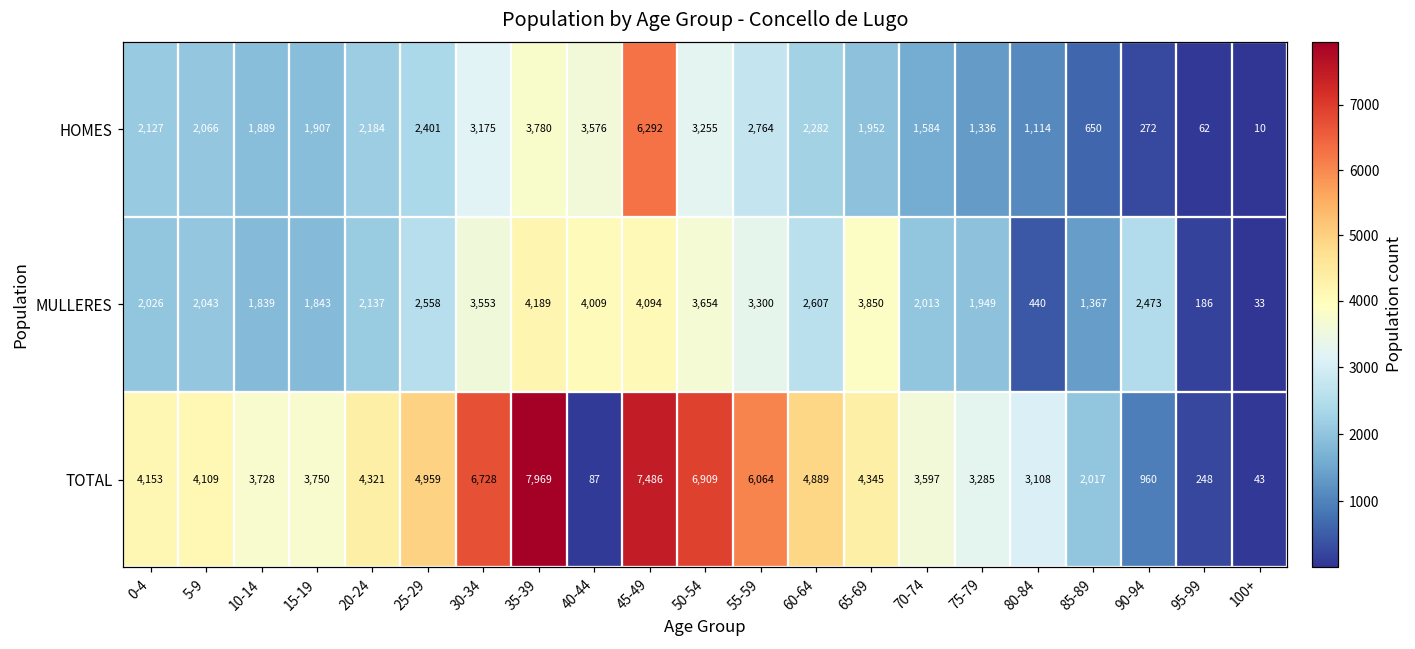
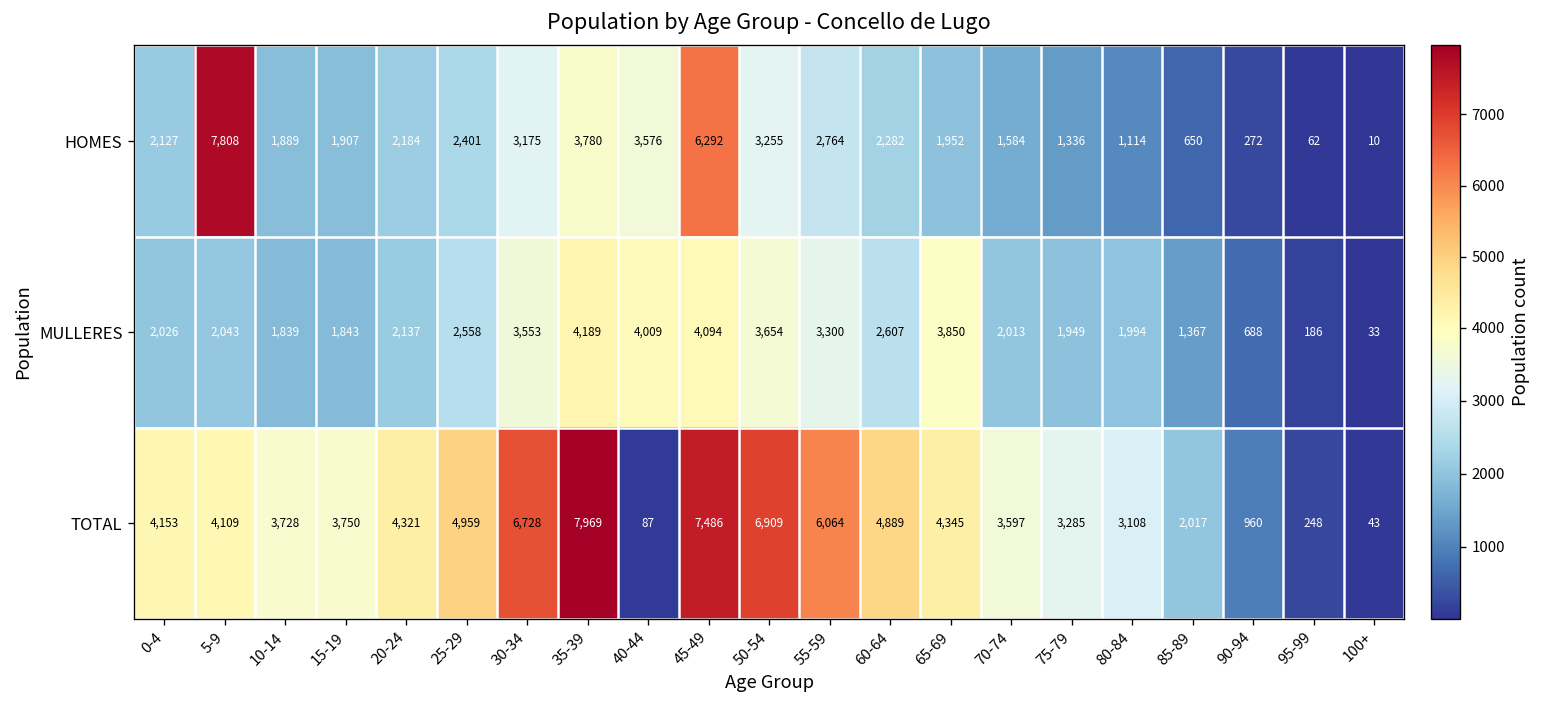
HOMES, 5-9: 2,066 -> 7,808
MULLERES, 80-84: 440 -> 1,994
MULLERES, 90-94: 2,473 -> 688
